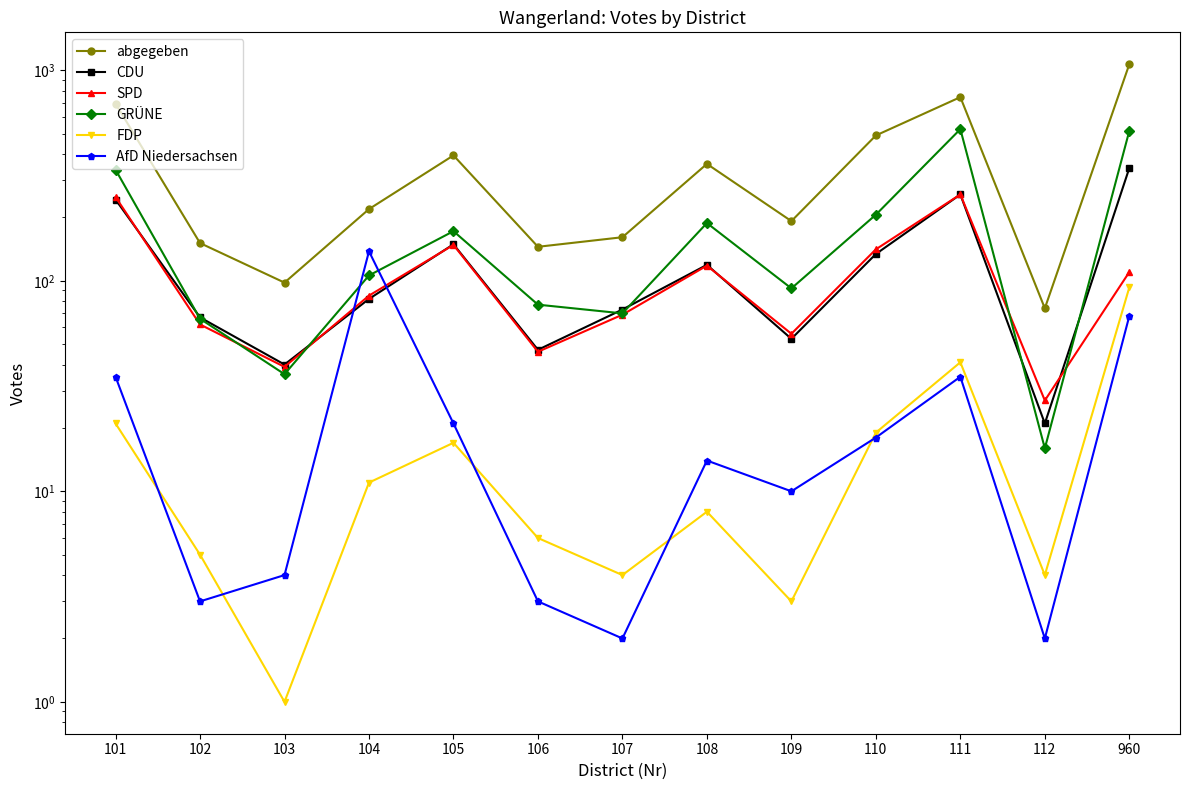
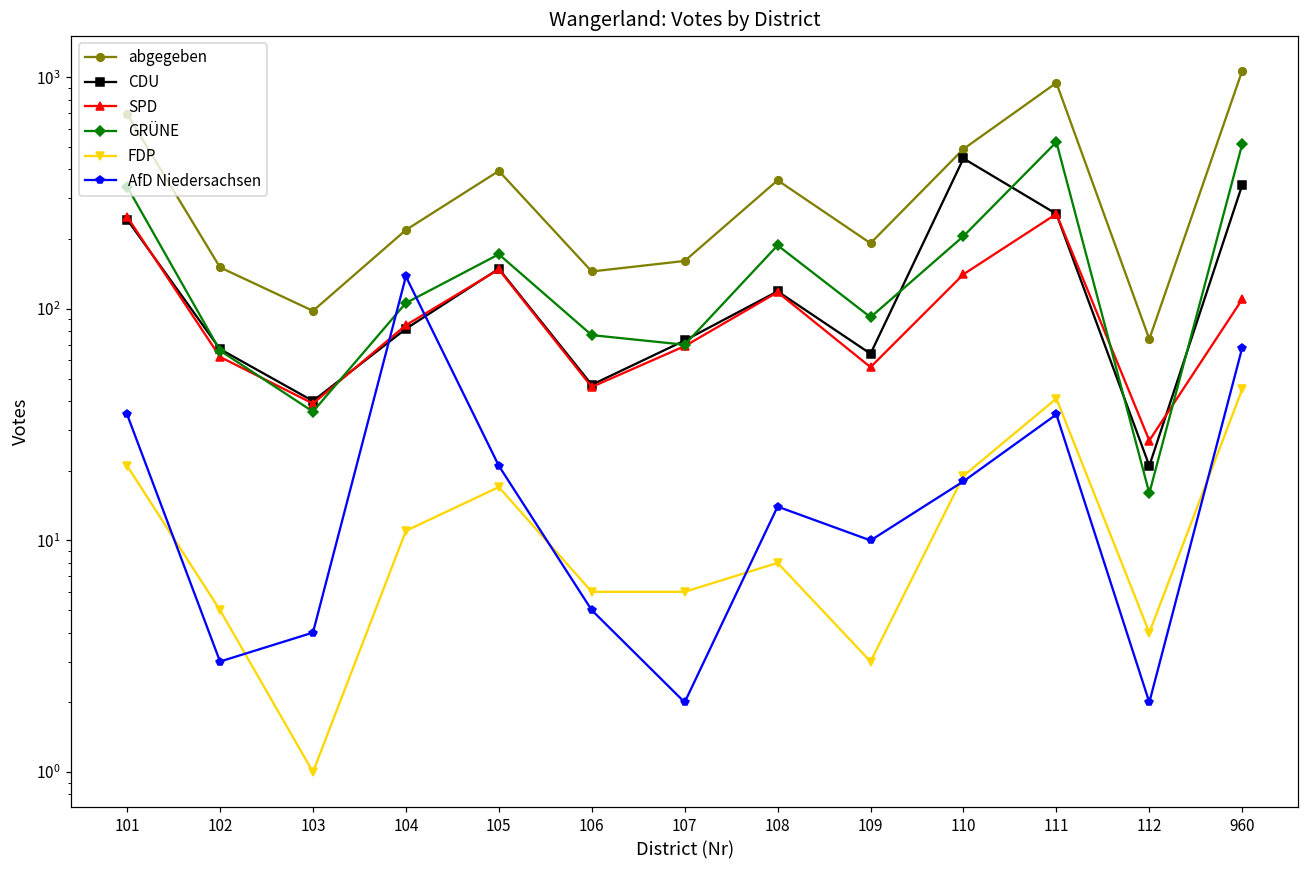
AfD Niedersachsen, 106: 3 -> 5
FDP, 107: 4 -> 6
CDU, 109: 53 -> 64
CDU, 110: 130 -> 450
abgegeben, 111: 750 -> 900
FDP, 960: 90 -> 45
